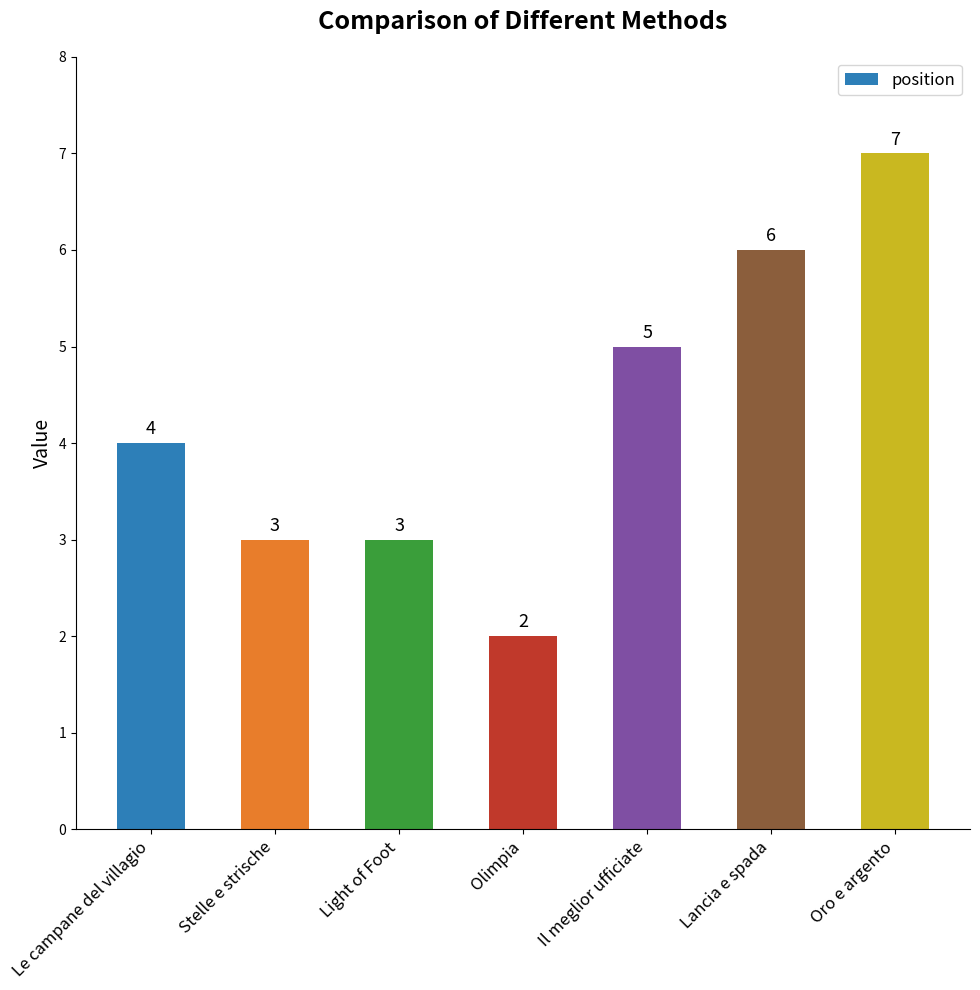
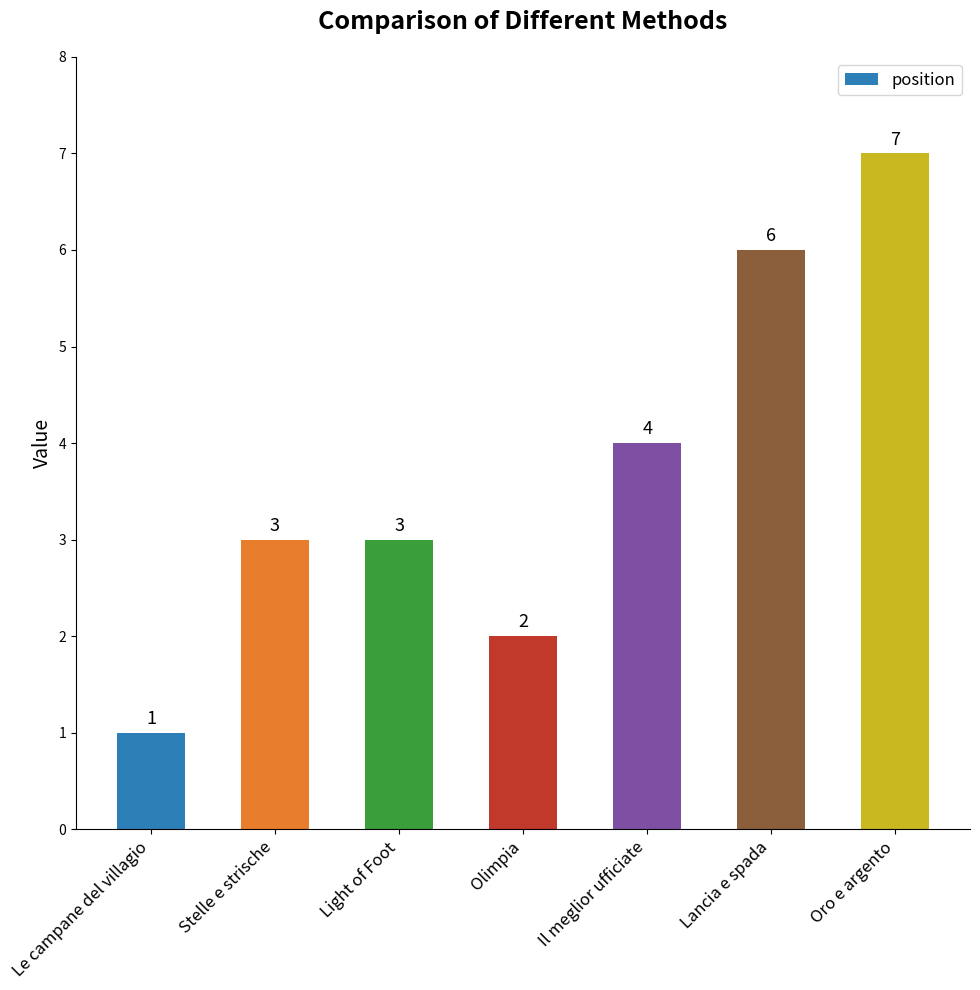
Le campane del villagio: 4 -> 1
Il meglior ufficiate: 5 -> 4
